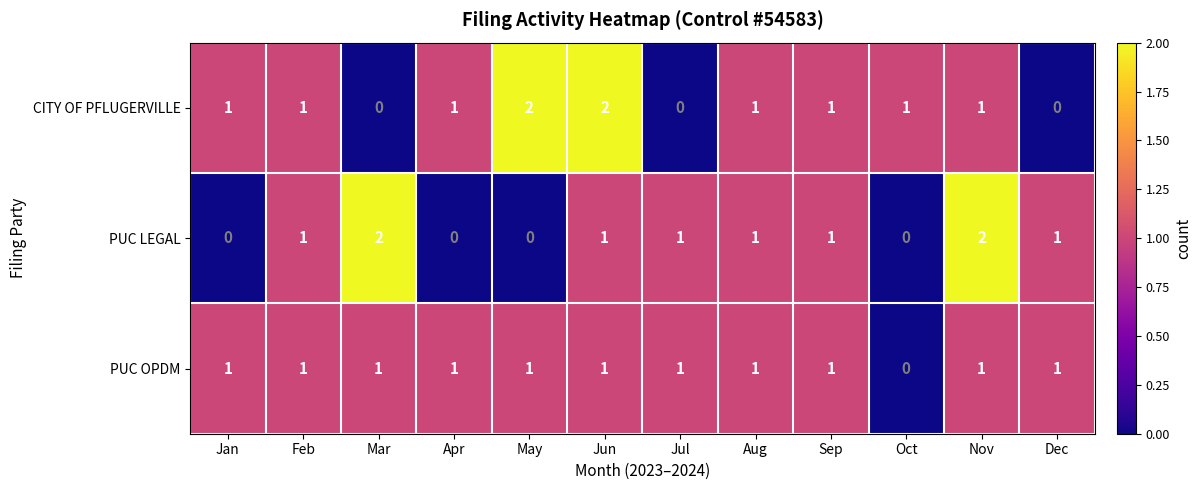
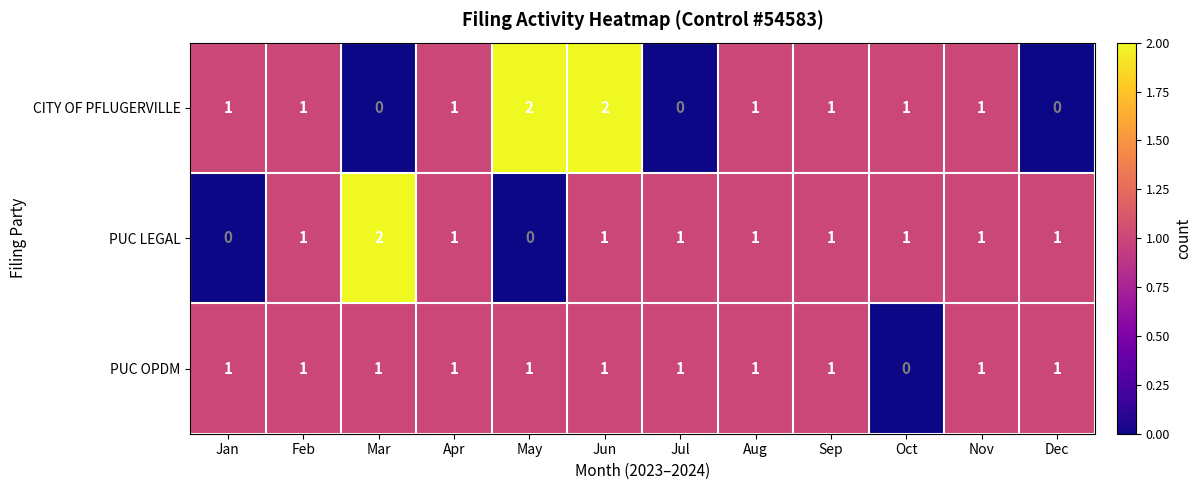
PUC LEGAL, Apr: 0 -> 1
PUC LEGAL, Oct: 0 -> 1
PUC LEGAL, Nov: 2 -> 1
